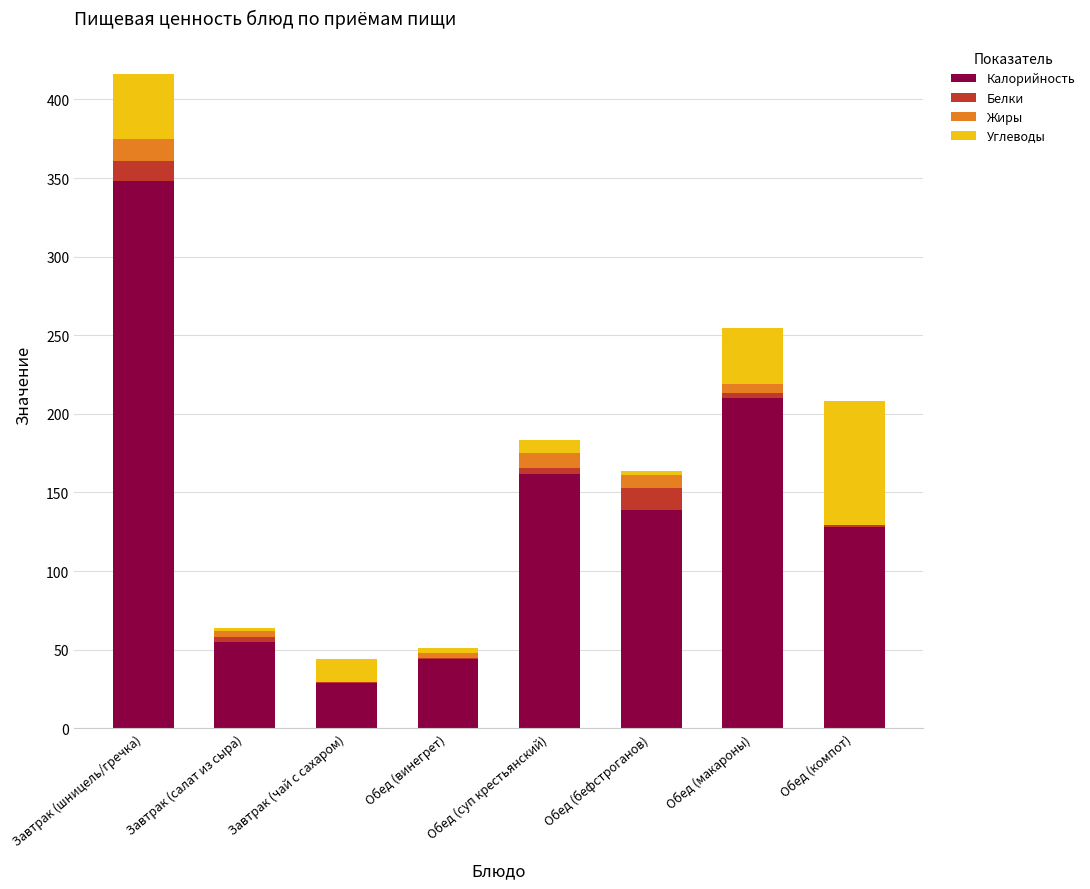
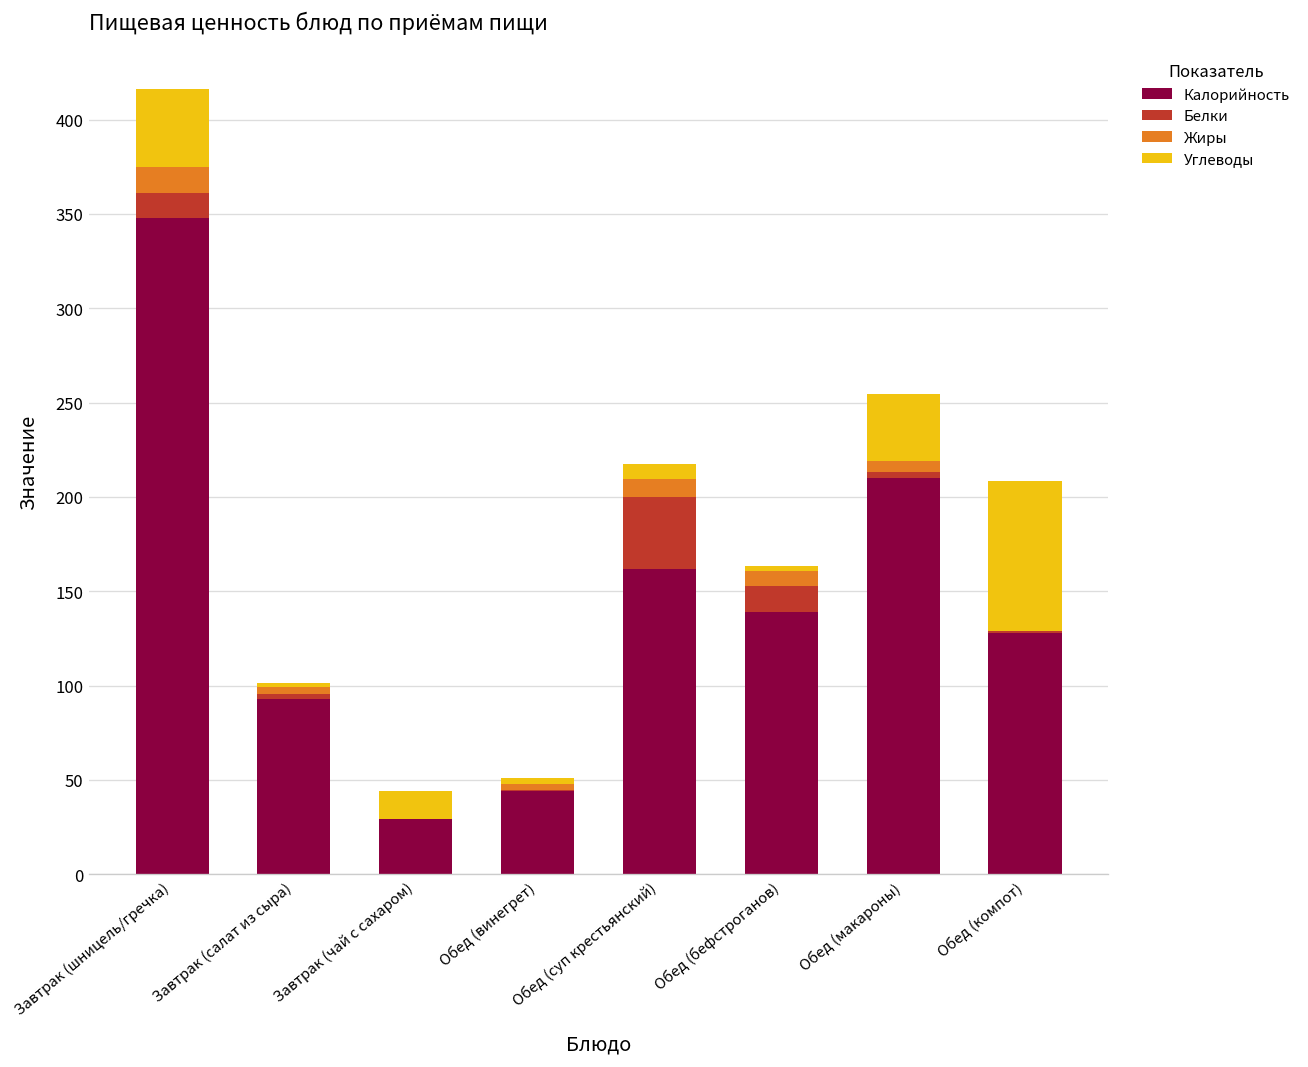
Калорийность, Завтрак (салат из сыра): 55 -> 93
Белки, Обед (суп крестьянский): 4 -> 38
